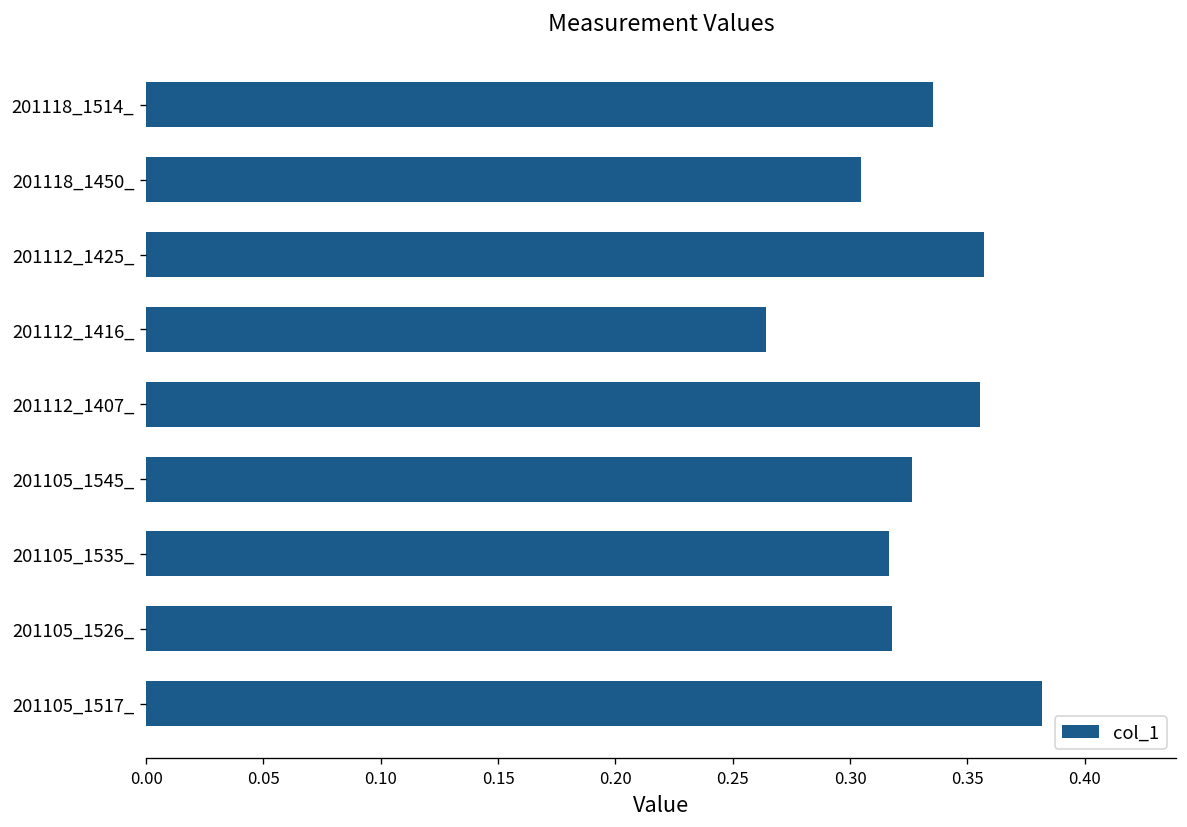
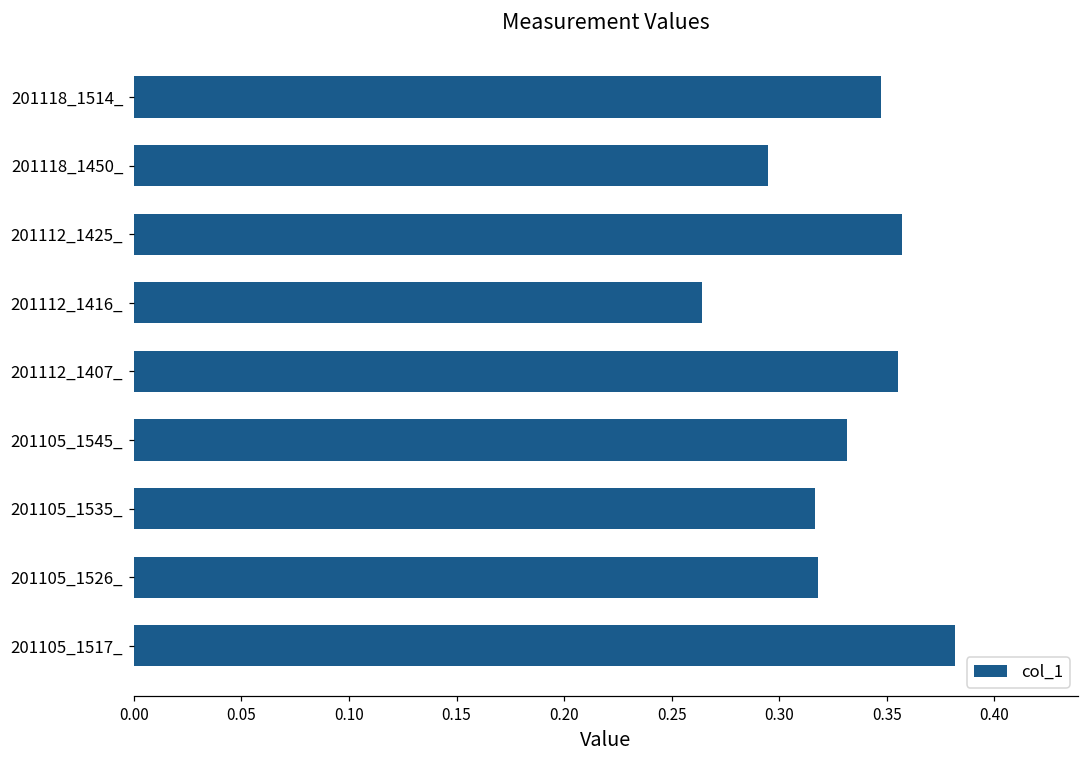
201118_1514_: 0.335 -> 0.347
201118_1450_: 0.305 -> 0.295
201105_1545_: 0.326 -> 0.332
